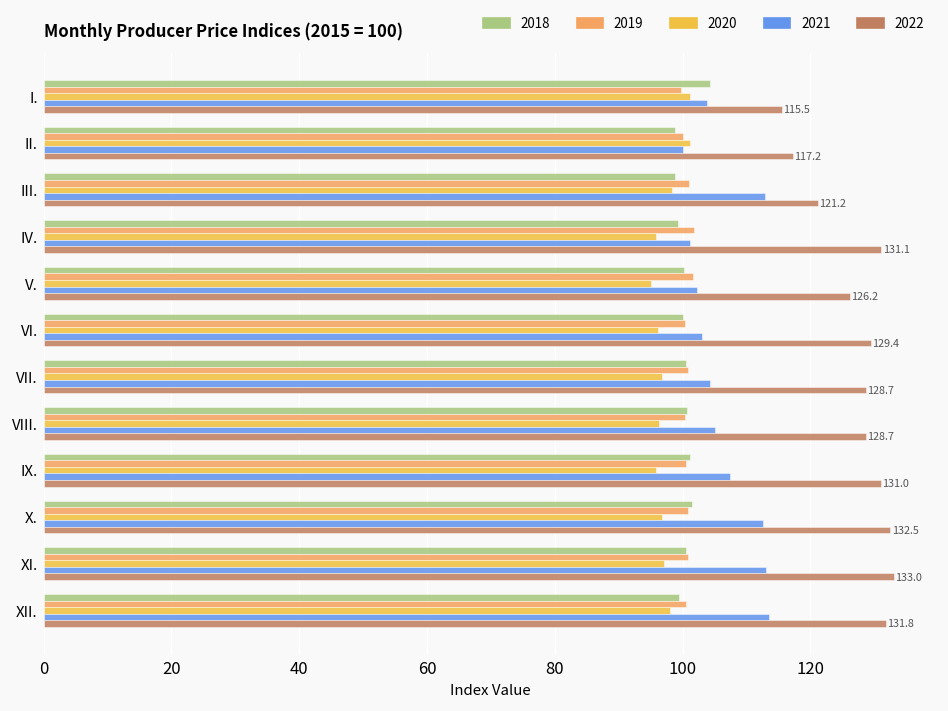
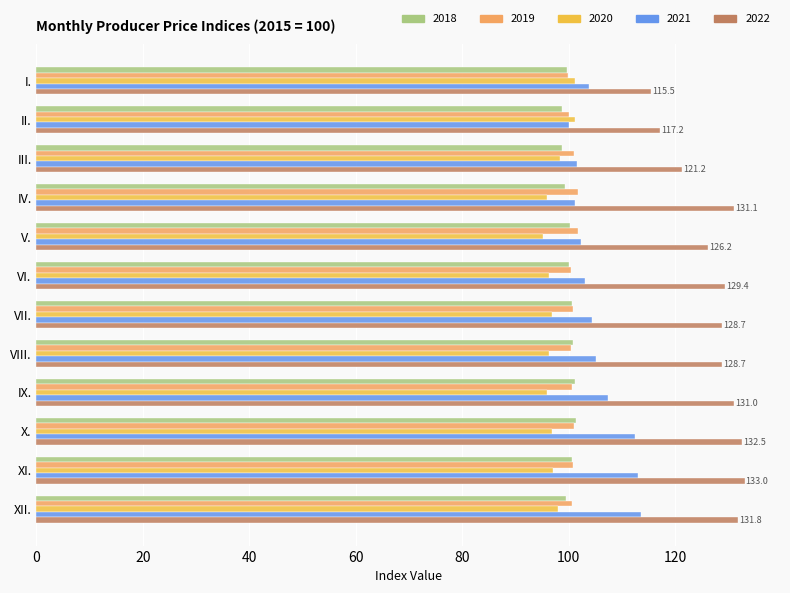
2018, I.: 104 -> 100
2021, III.: 113 -> 102
